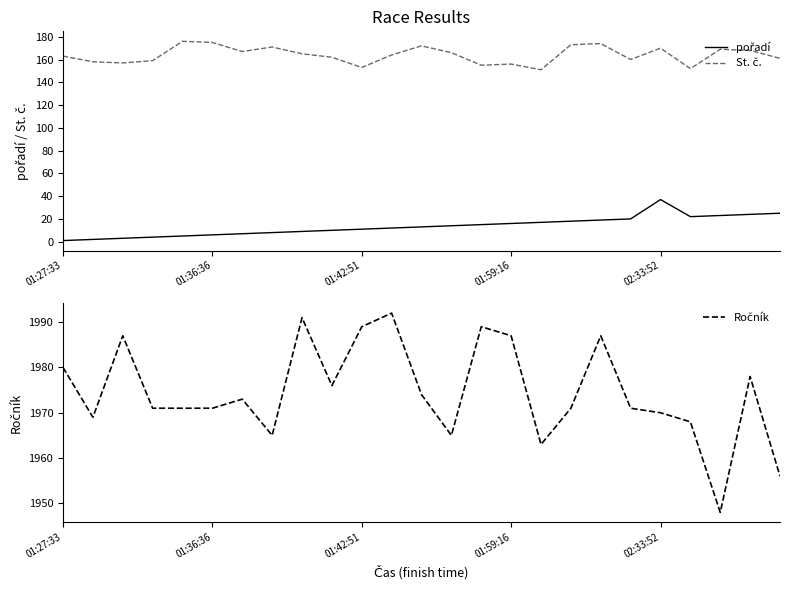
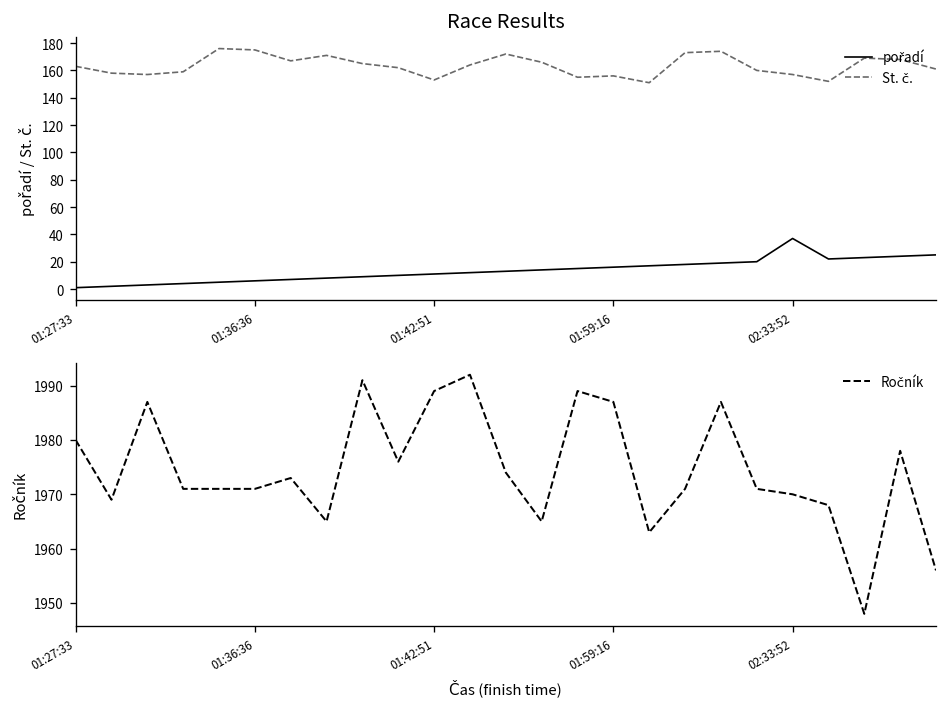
Race Results, St. č., 02:33:52: 170 -> 157
